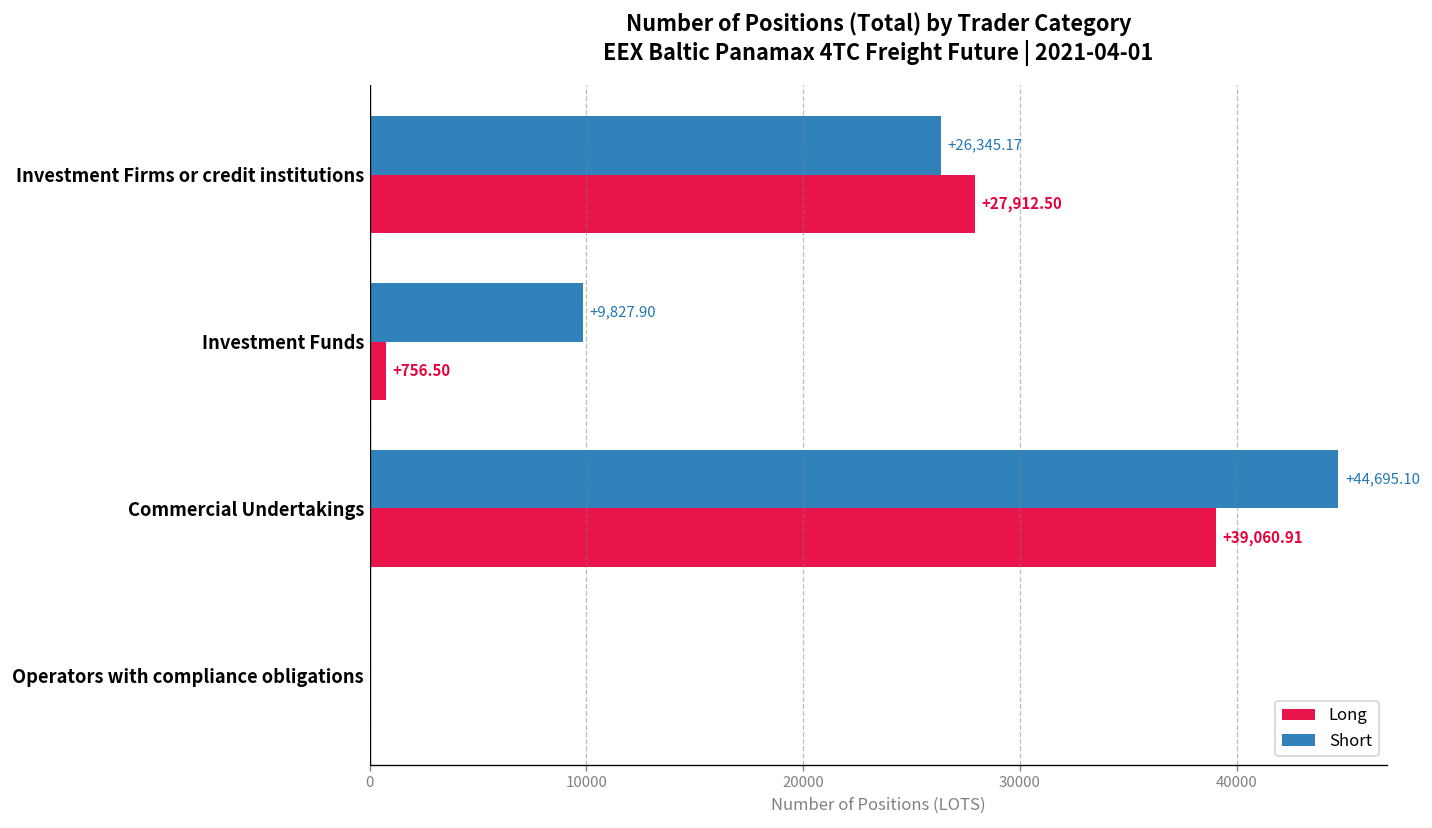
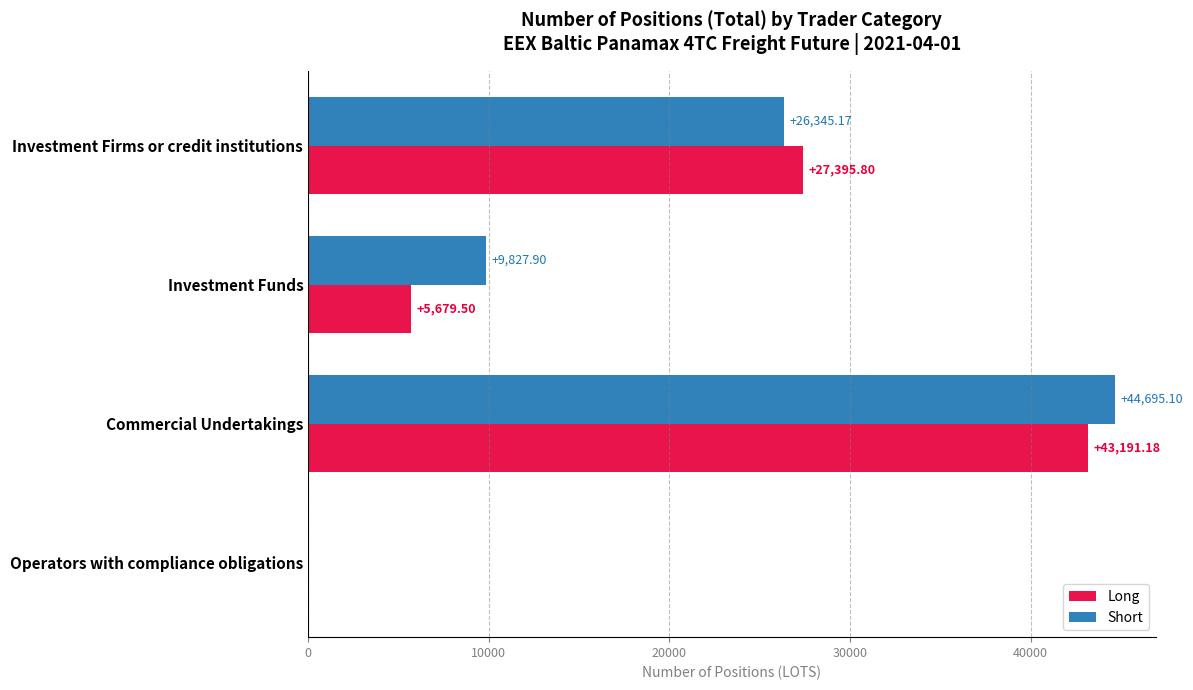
Long, Investment Firms or credit institutions: +27,912.50 -> +27,395.80
Long, Investment Funds: +756.50 -> +5,679.50
Long, Commercial Undertakings: +39,060.91 -> +43,191.18
